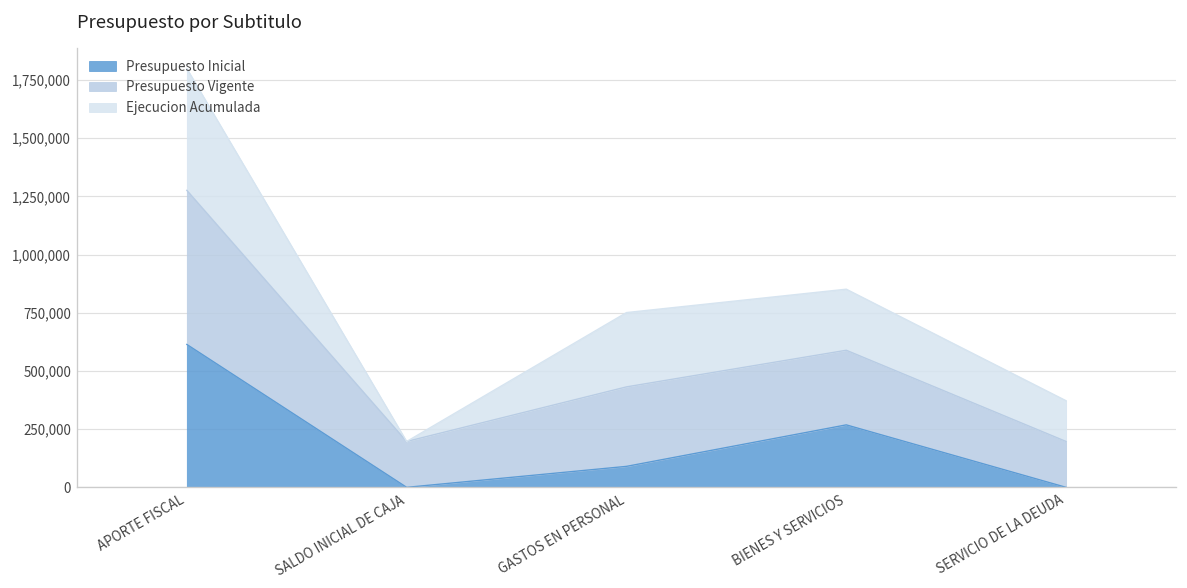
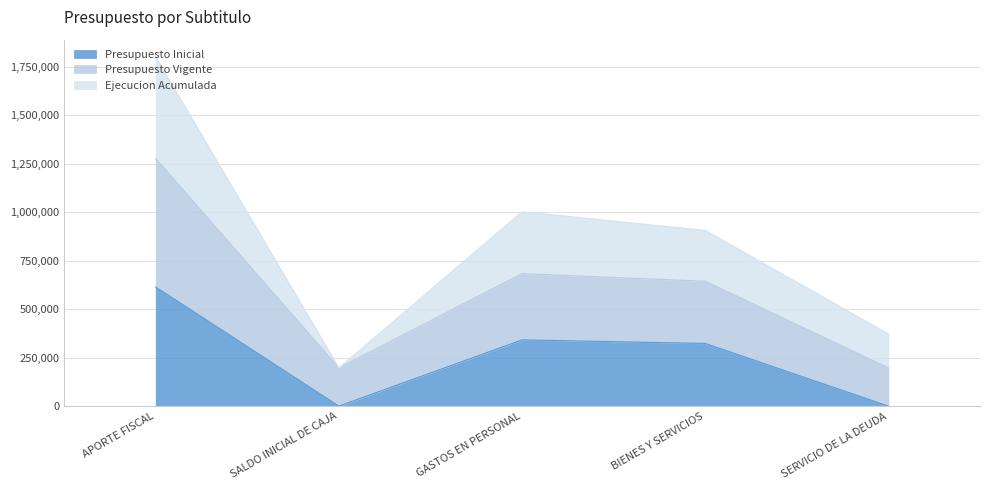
Presupuesto Inicial, GASTOS EN PERSONAL: 90,000 -> 340,000
Presupuesto Inicial, BIENES Y SERVICIOS: 270,000 -> 320,000
